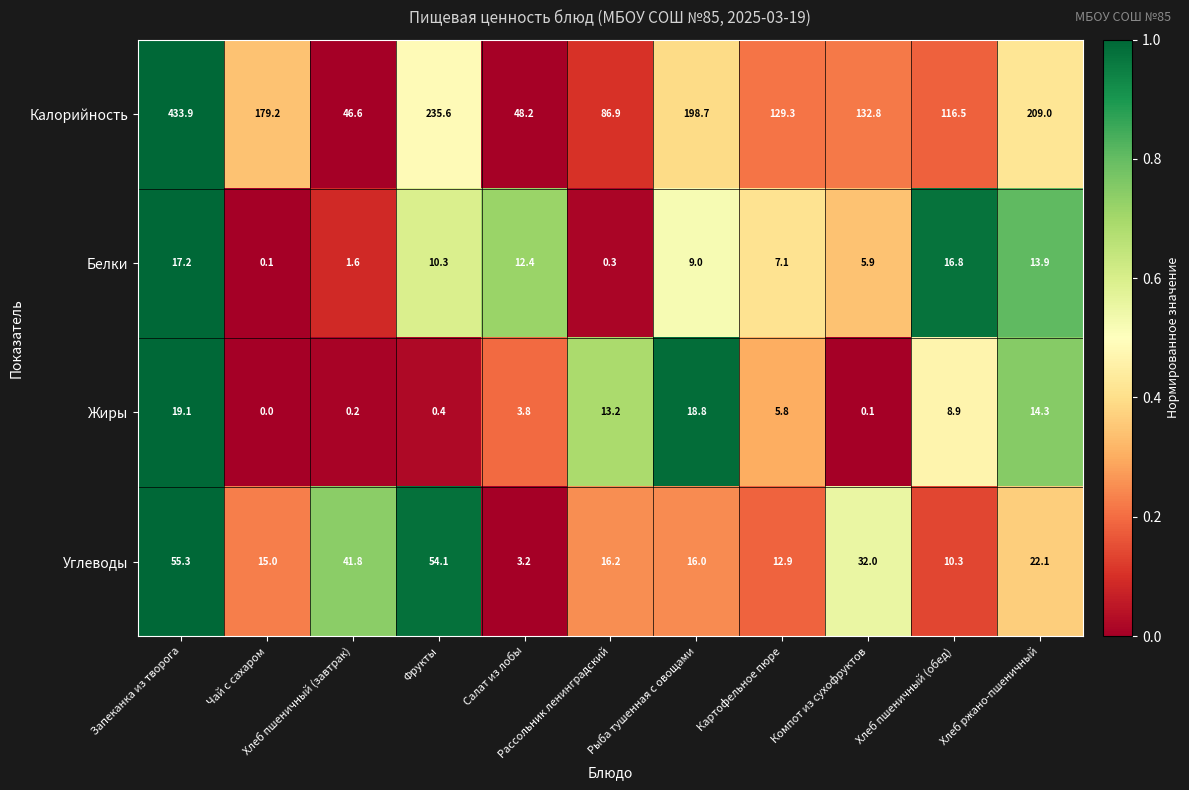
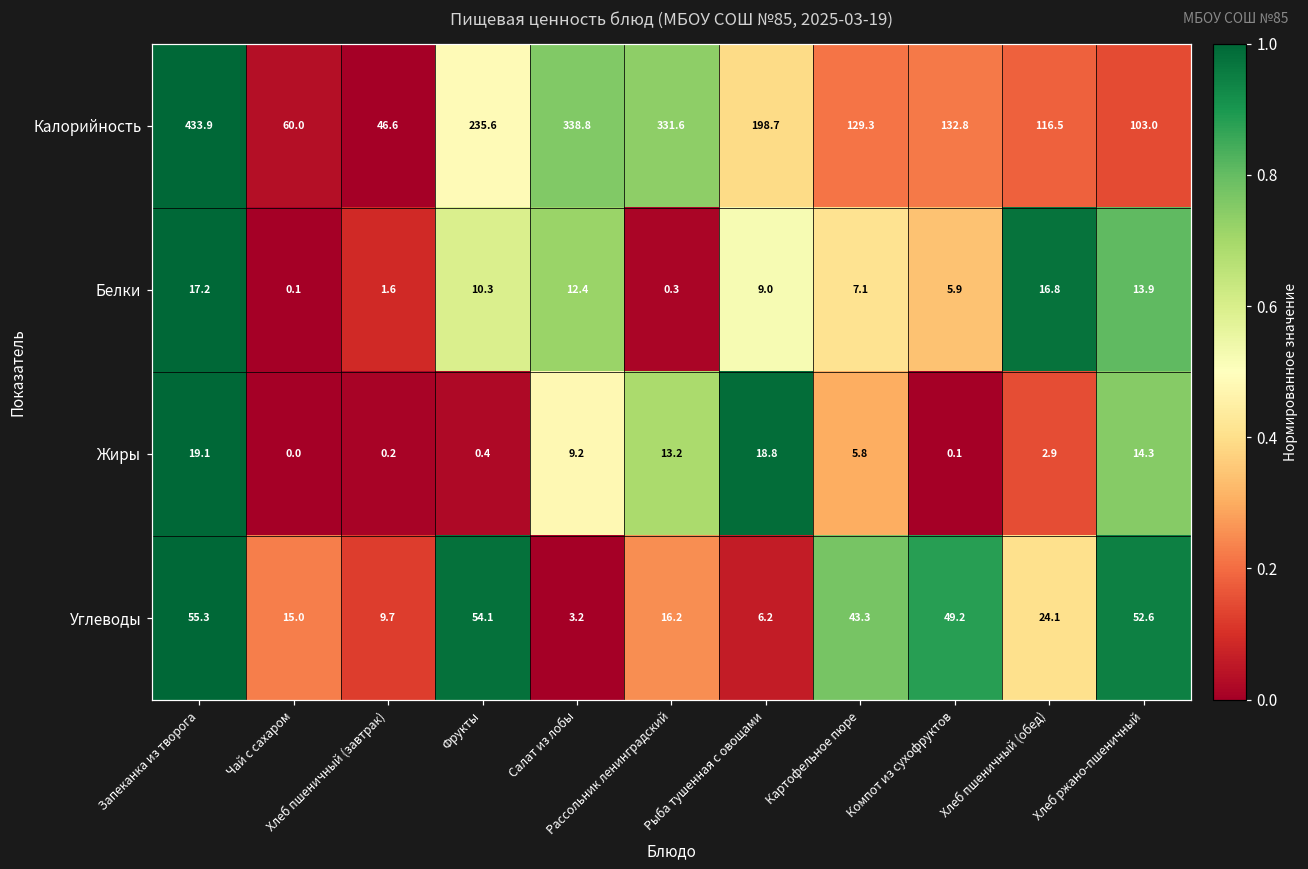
Калорийность, Чай с сахаром: 179.2 -> 60.0
Калорийность, Салат из лобы: 48.2 -> 338.8
Калорийность, Рассольник ленинградский: 86.9 -> 331.6
Калорийность, Хлеб ржано-пшеничный: 209.0 -> 103.0
Жиры, Салат из лобы: 3.8 -> 9.2
Жиры, Хлеб пшеничный (обед): 8.9 -> 2.9
Углеводы, Хлеб пшеничный (завтрак): 41.8 -> 9.7
Углеводы, Рыба тушенная с овощами: 16.0 -> 6.2
Углеводы, Картофельное пюре: 12.9 -> 43.3
Углеводы, Компот из сухофруктов: 32.0 -> 49.2
Углеводы, Хлеб пшеничный (обед): 10.3 -> 24.1
Углеводы, Хлеб ржано-пшеничный: 22.1 -> 52.6
